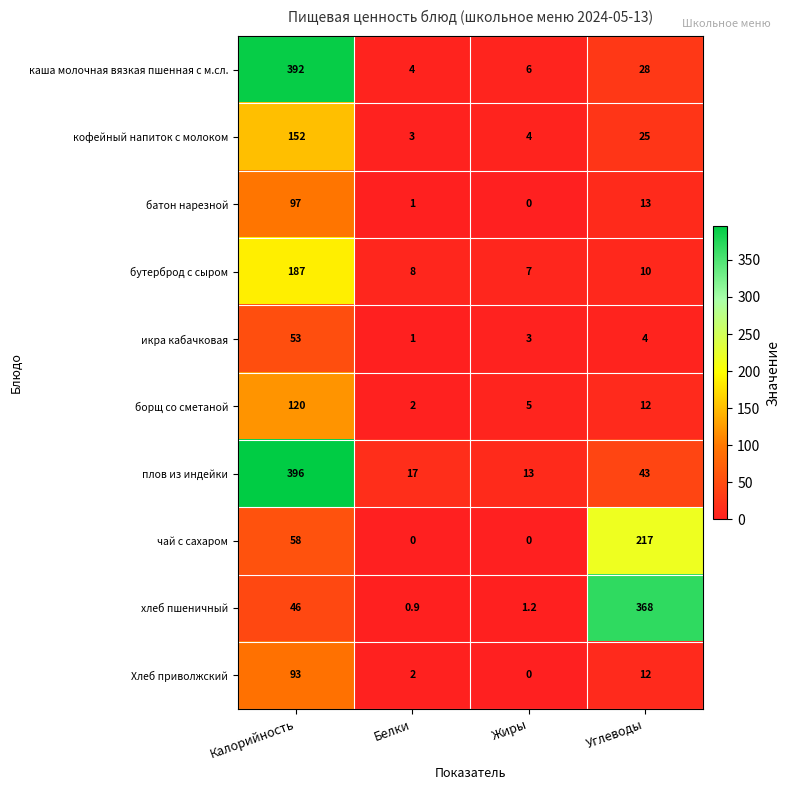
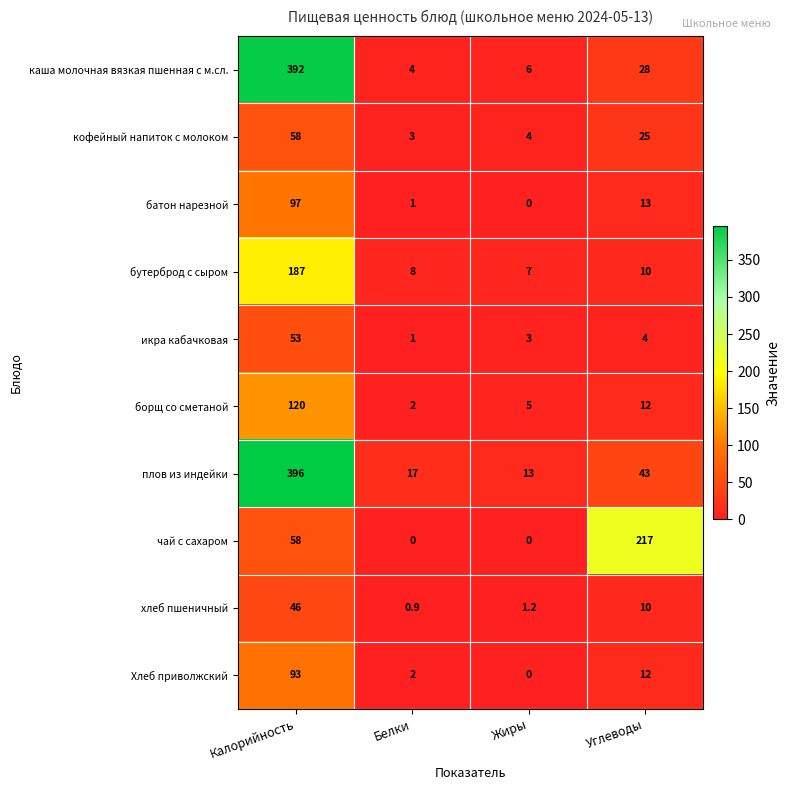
кофейный напиток с молоком, Калорийность: 152 -> 58
хлеб пшеничный, Углеводы: 368 -> 10
